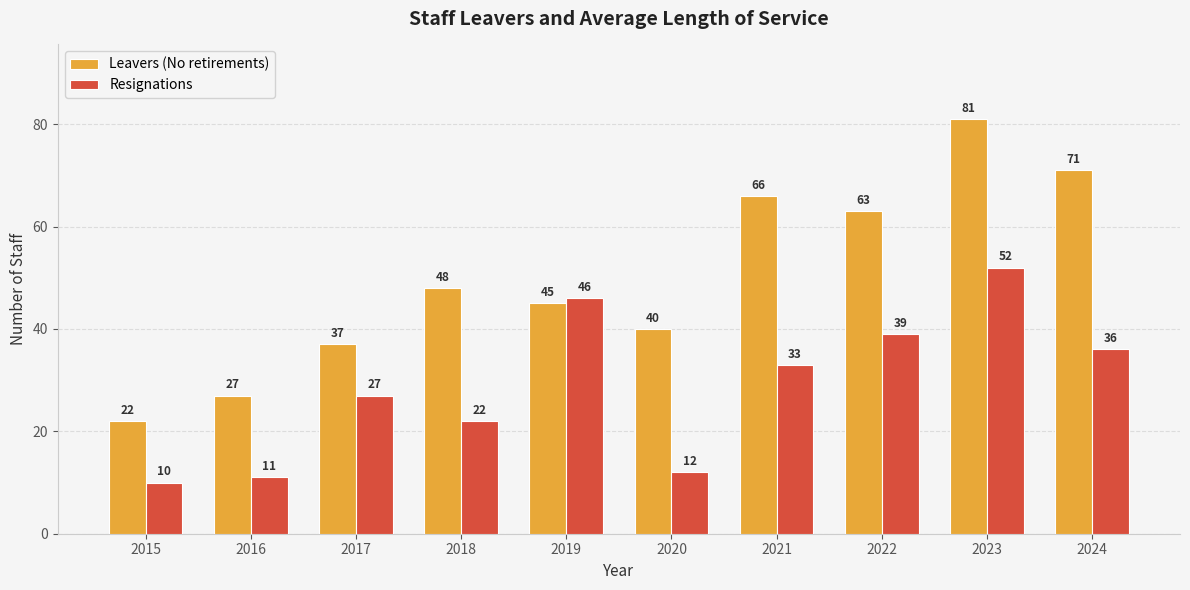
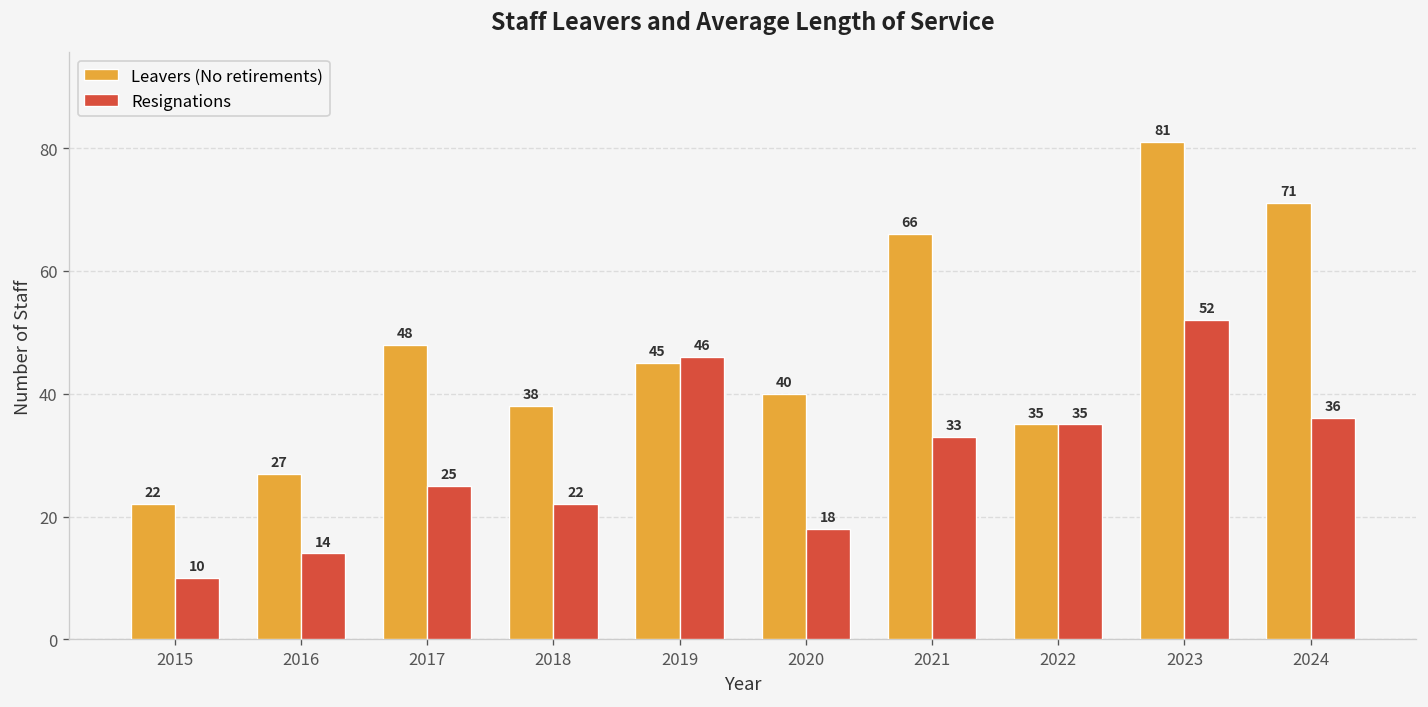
Resignations, 2016: 11 -> 14
Leavers (No retirements), 2017: 37 -> 48
Resignations, 2017: 27 -> 25
Leavers (No retirements), 2018: 48 -> 38
Resignations, 2020: 12 -> 18
Leavers (No retirements), 2022: 63 -> 35
Resignations, 2022: 39 -> 35
